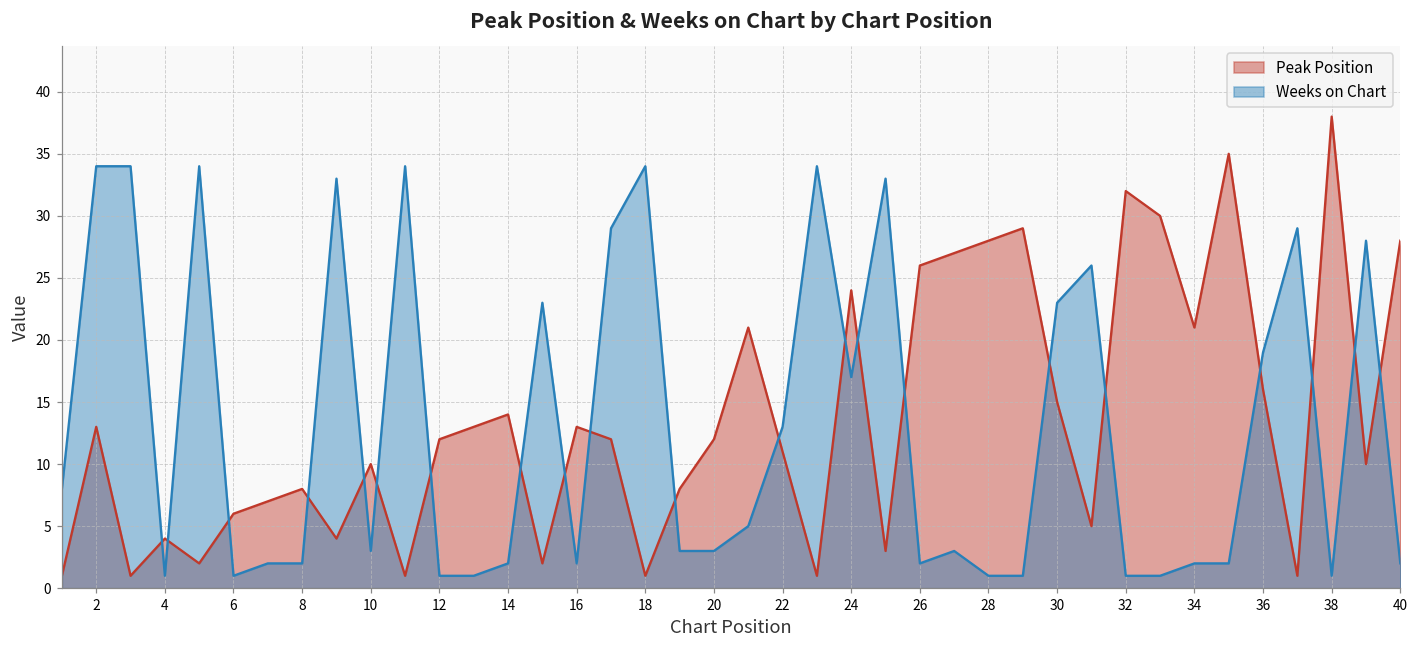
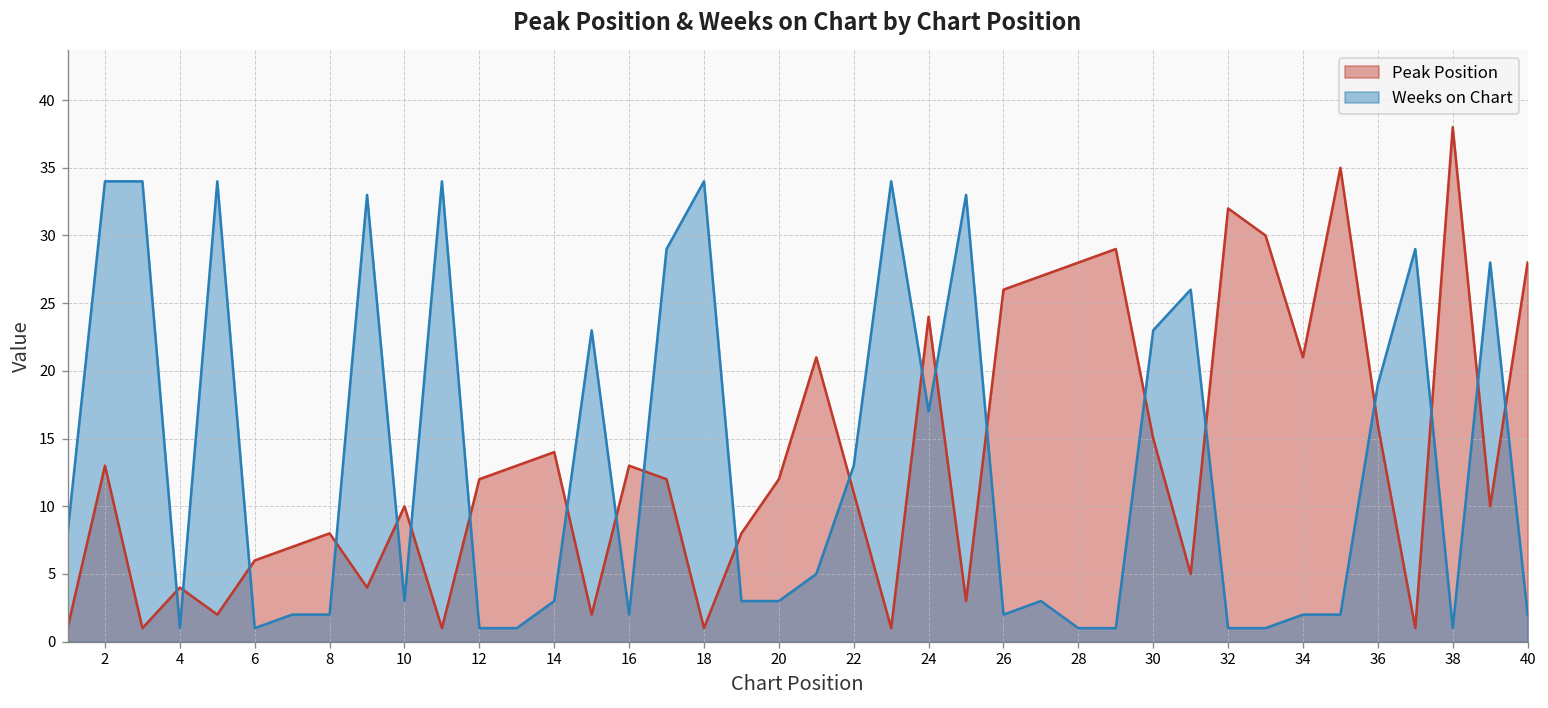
Weeks on Chart, 14: 2 -> 3
